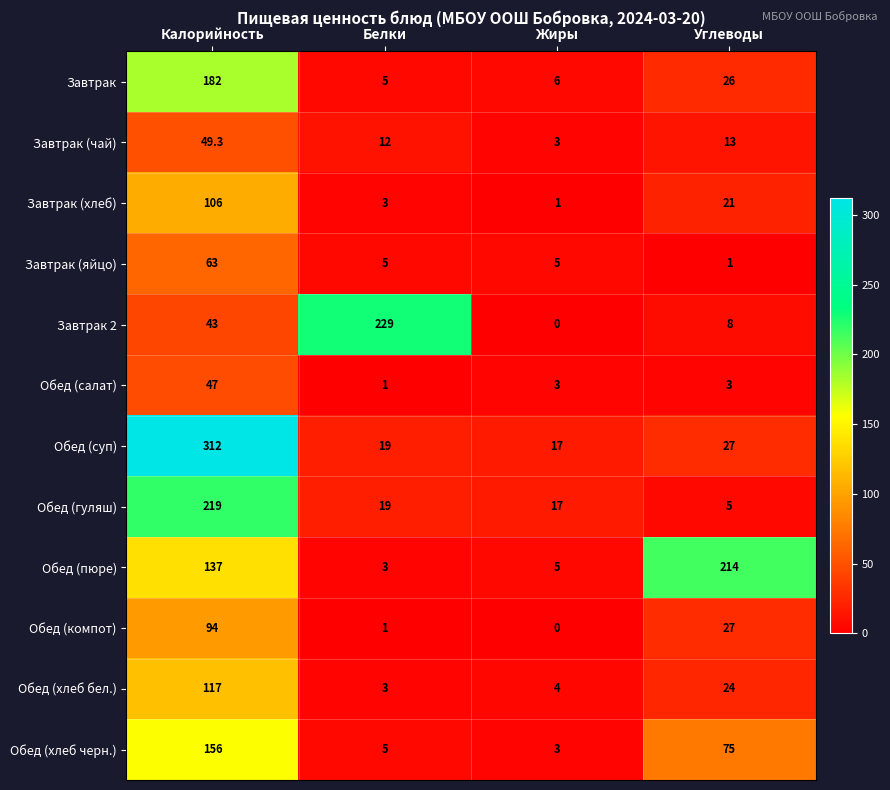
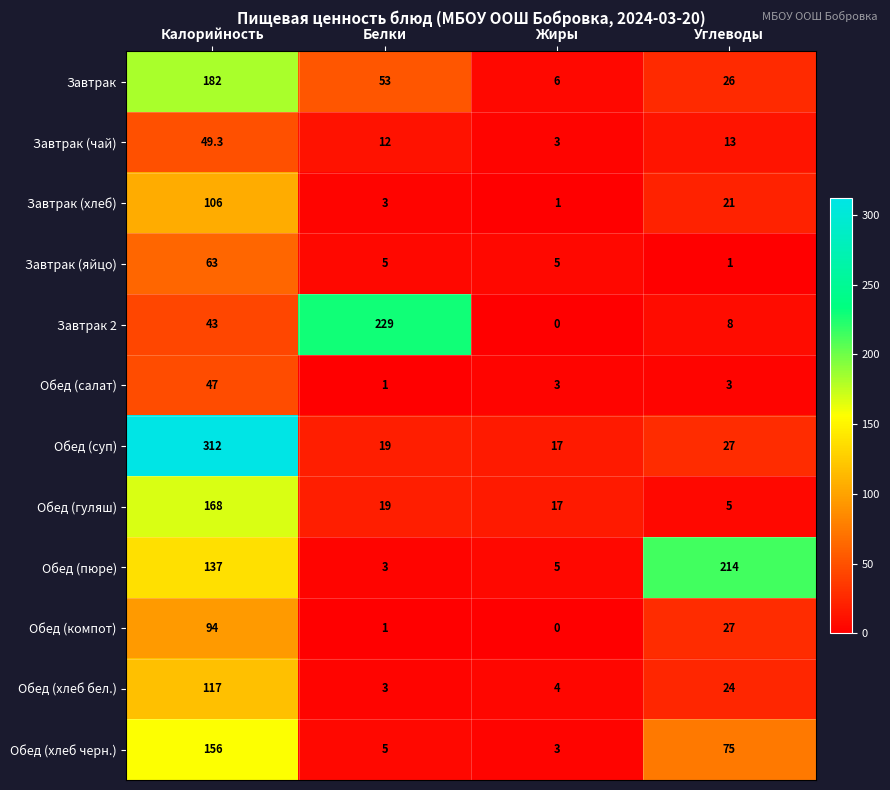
Завтрак, Белки: 5 -> 53
Обед (гуляш), Калорийность: 219 -> 168
